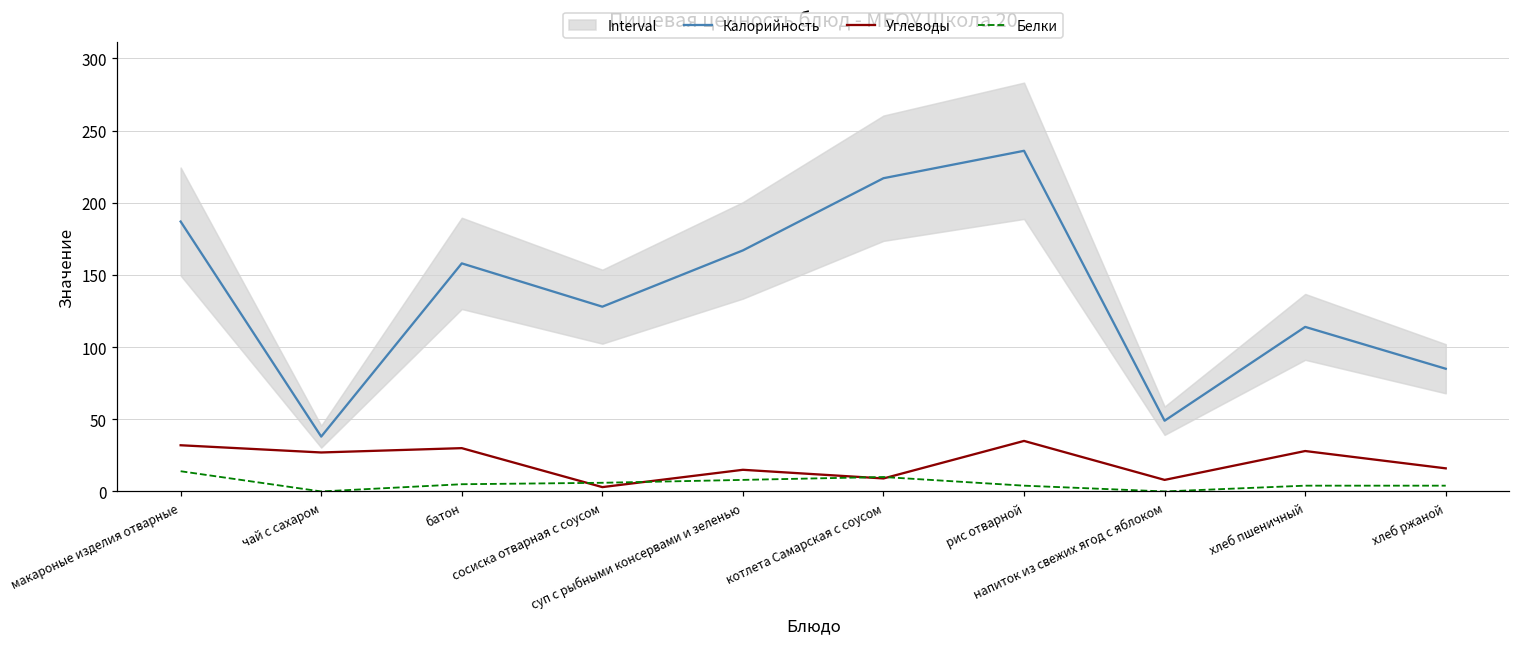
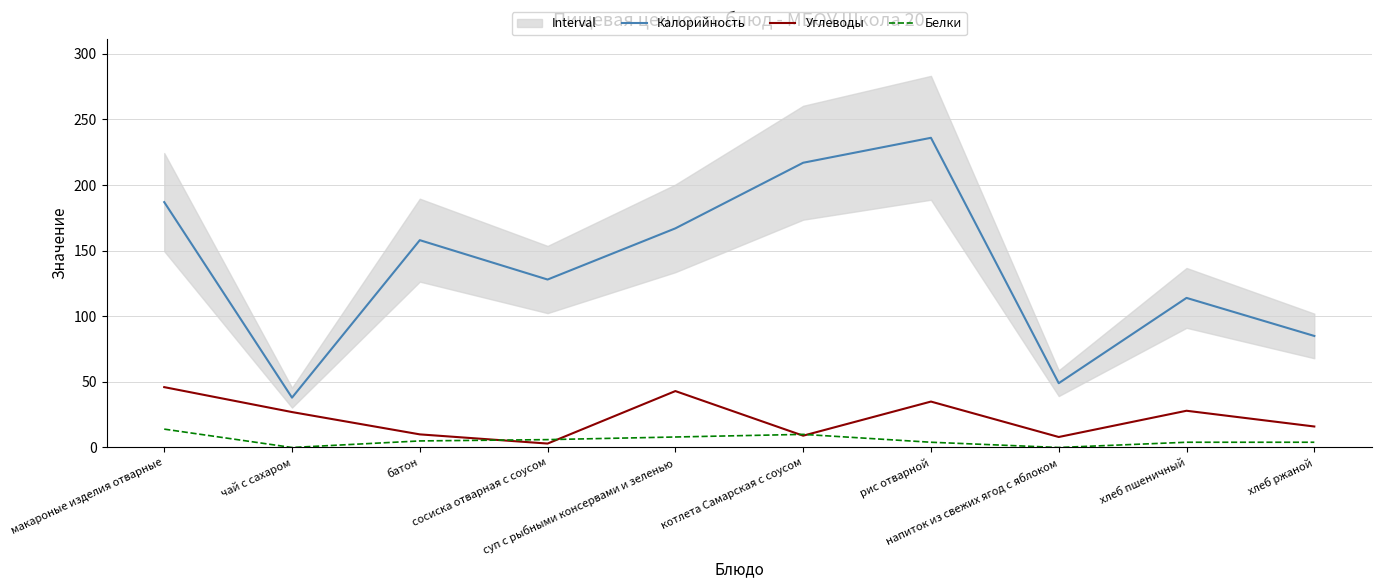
Углеводы, макароные изделия отварные: 32 -> 46
Углеводы, батон: 30 -> 10
Углеводы, суп с рыбными консервами и зеленью: 15 -> 43
